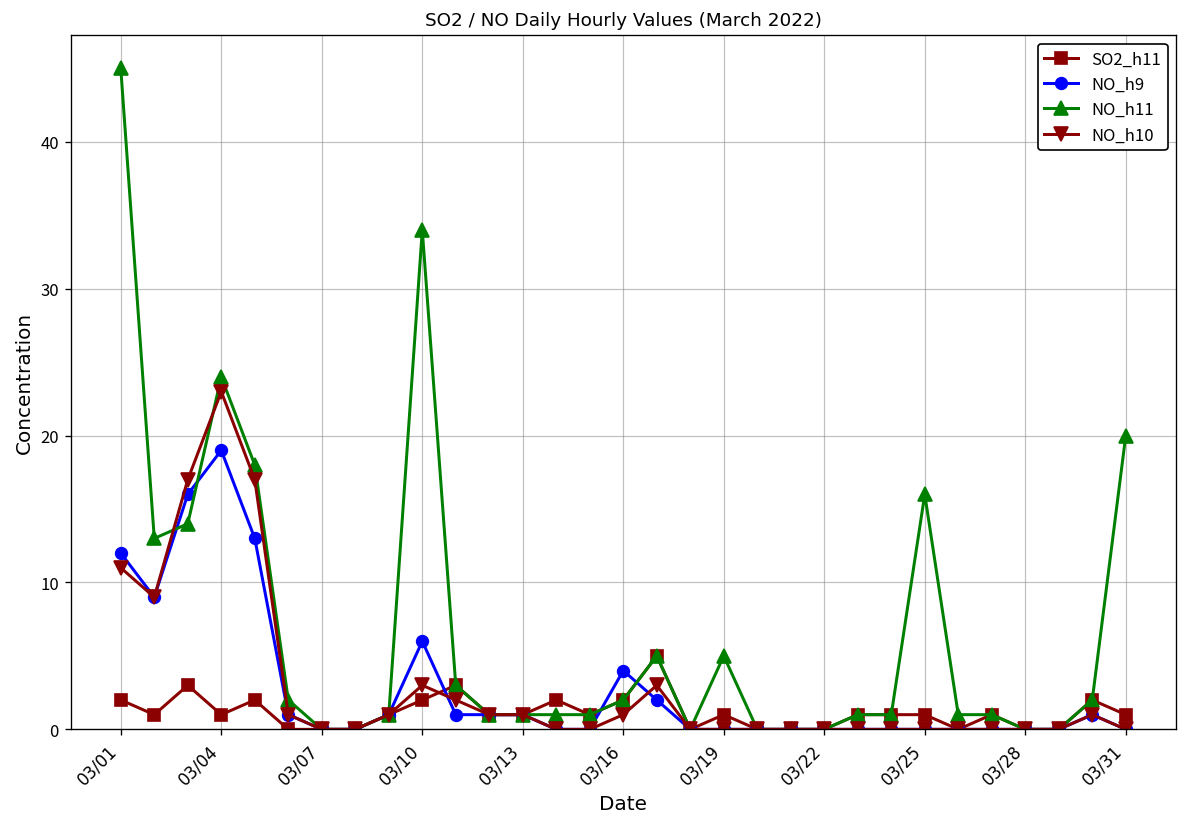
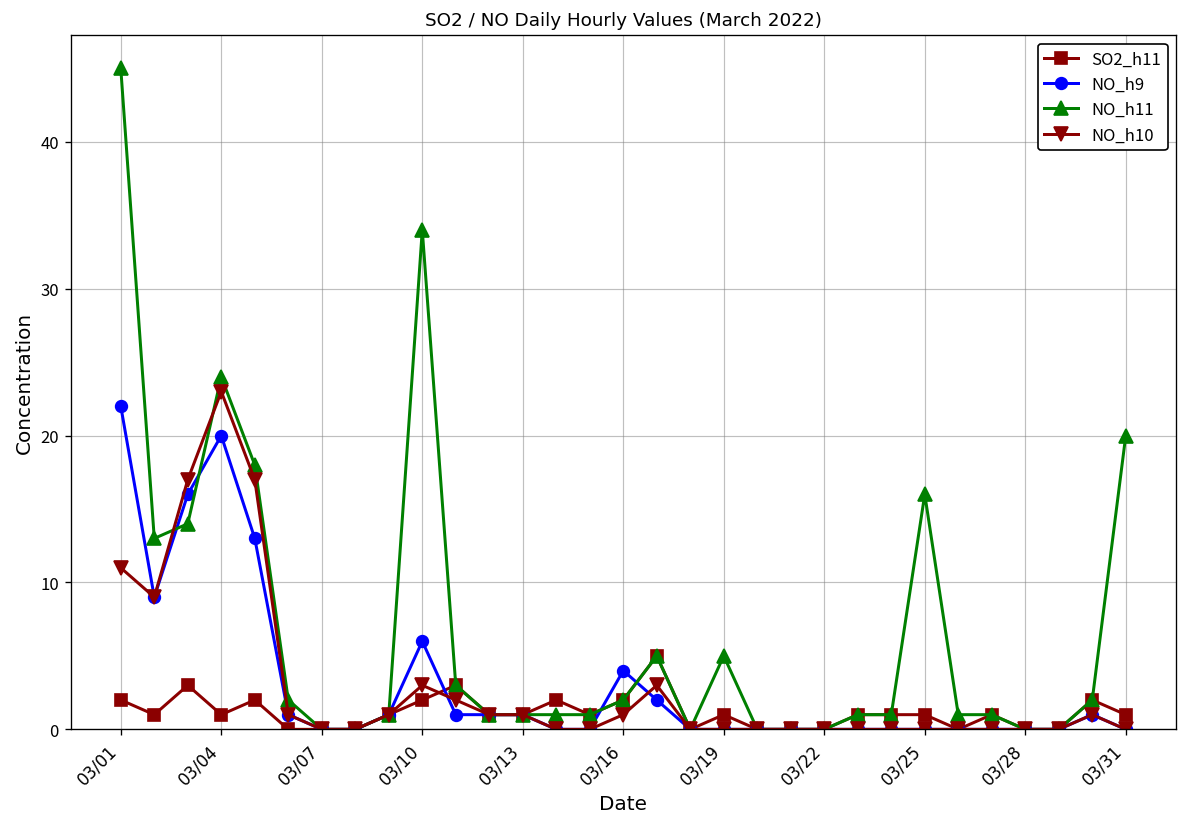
NO_h9, 03/01: 12 -> 22
NO_h9, 03/04: 19 -> 20
